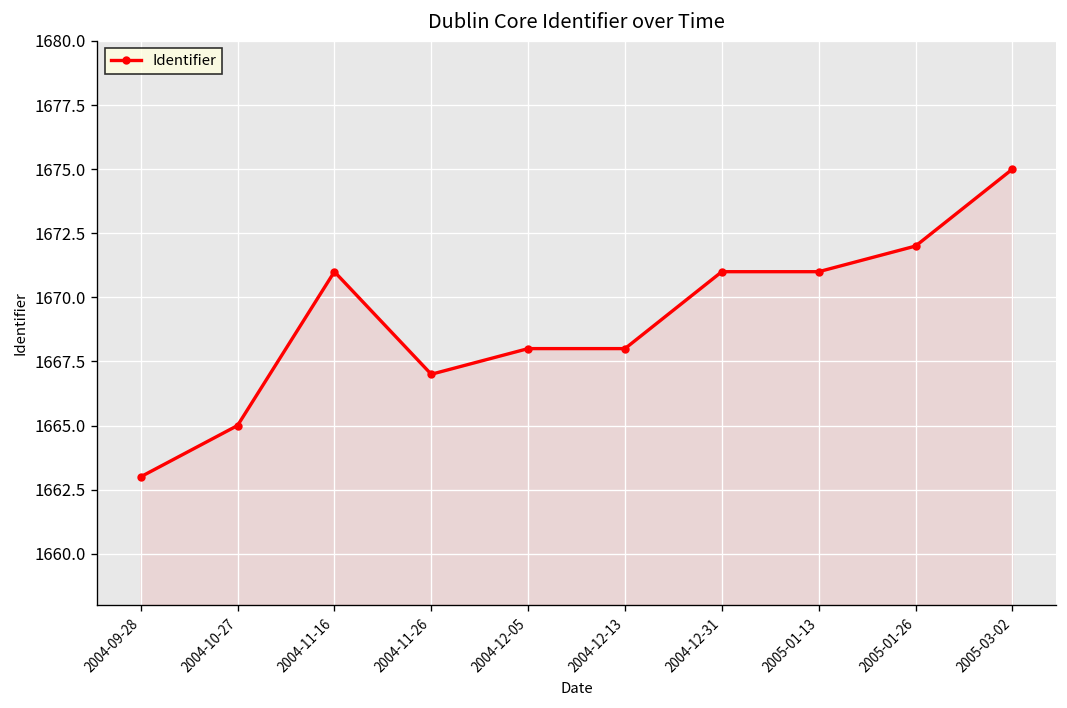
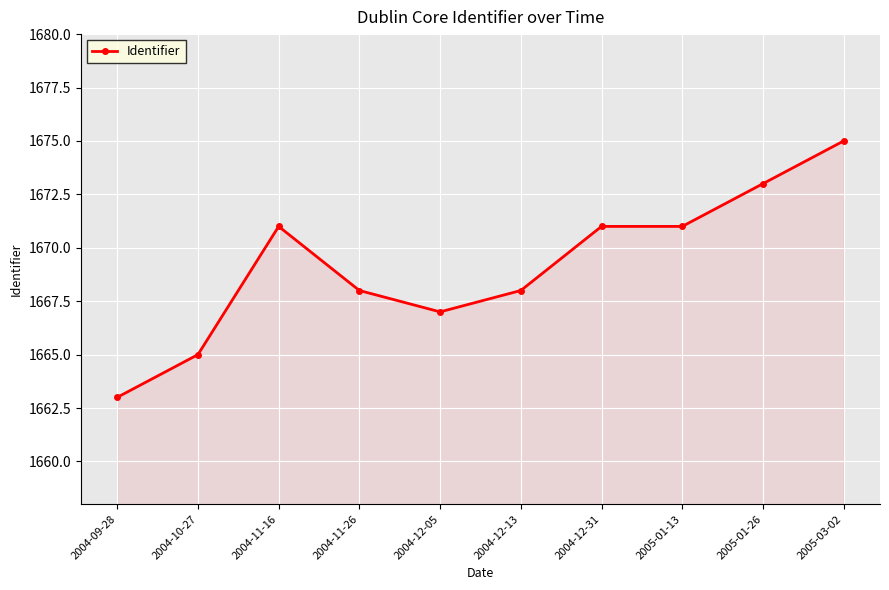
2004-11-26: 1667 -> 1668
2004-12-05: 1668 -> 1667
2005-01-26: 1672 -> 1673
